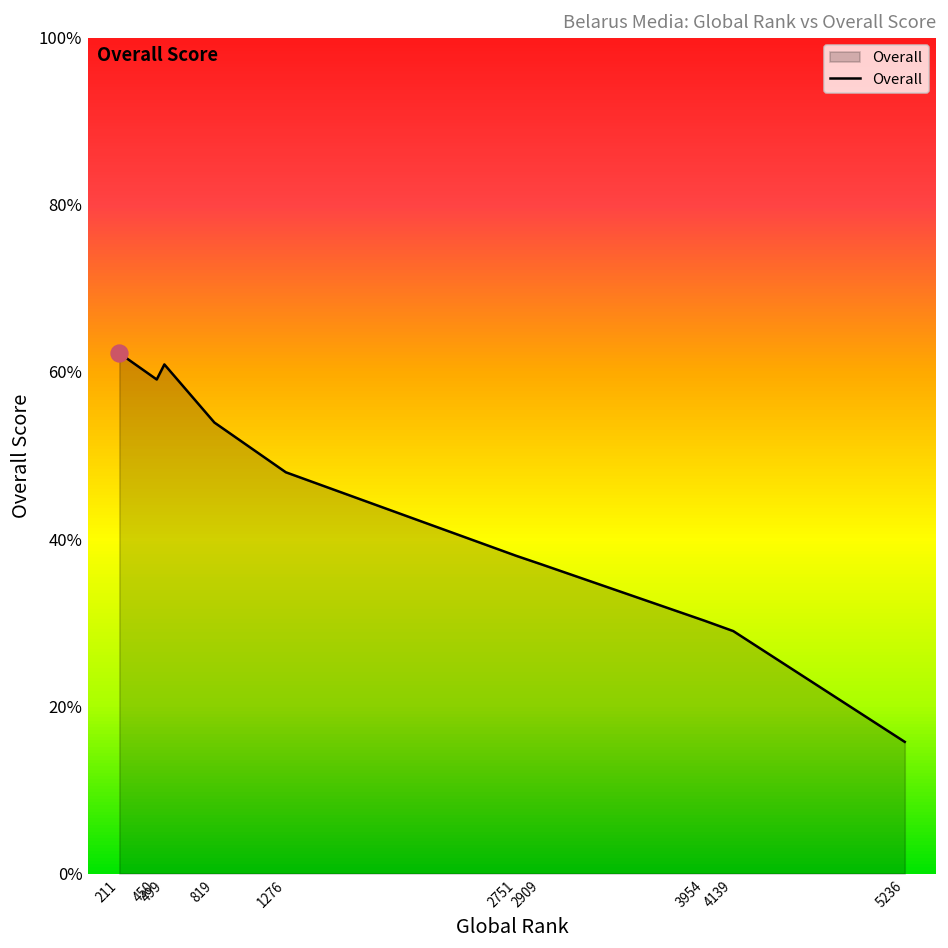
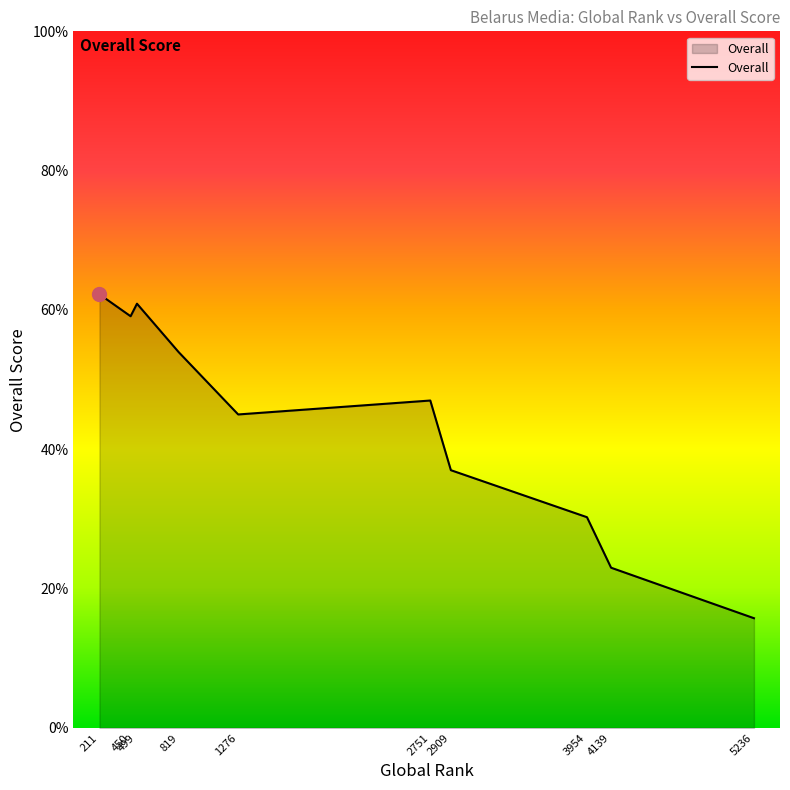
Overall, 1276: 48% -> 45%
Overall, 2751: 38% -> 47%
Overall, 4139: 29% -> 23%
